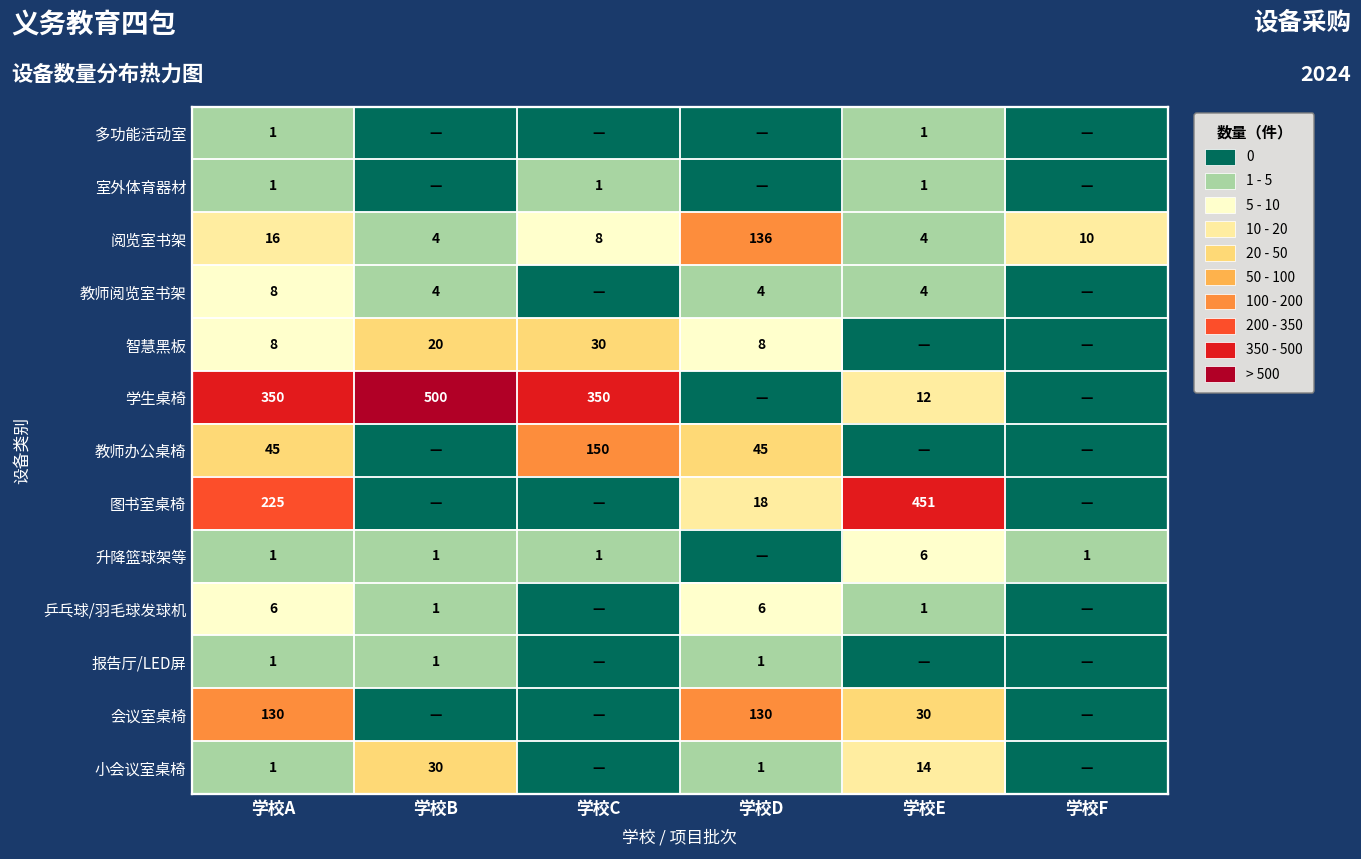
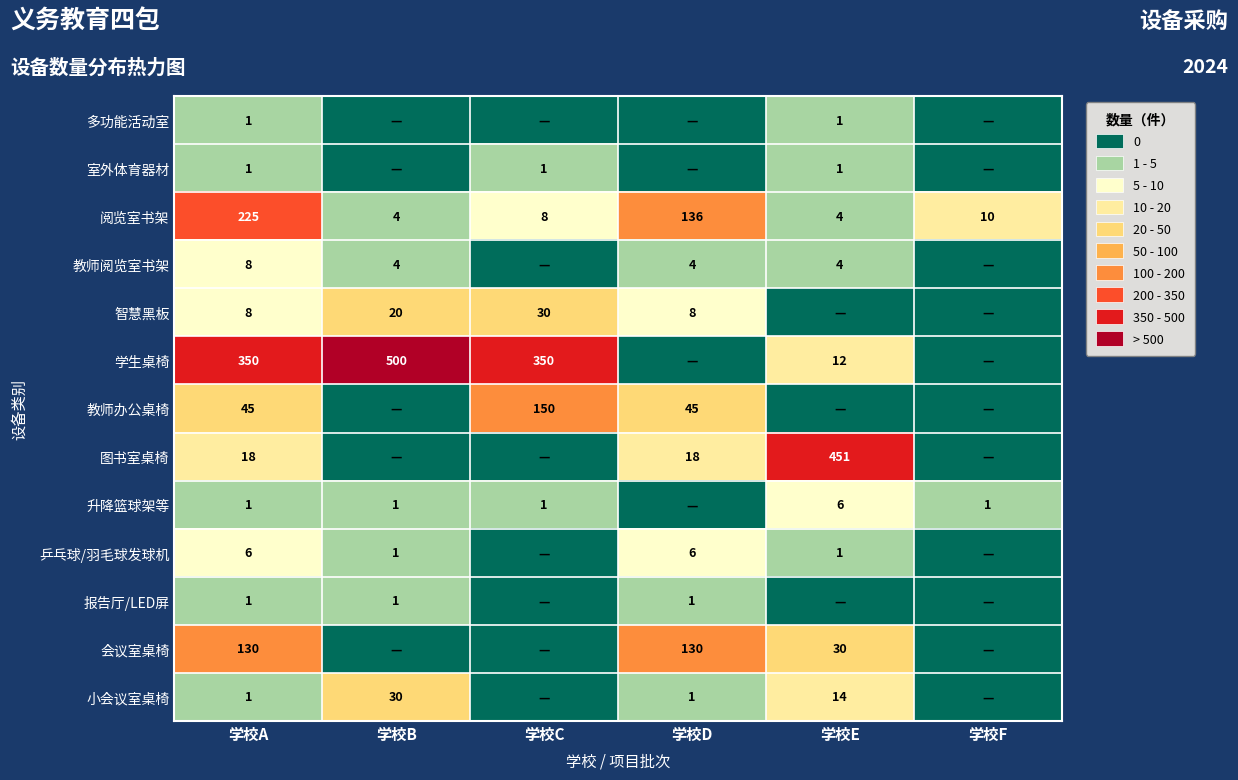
阅览室书架, 学校A: 16 -> 225
图书室桌椅, 学校A: 225 -> 18
